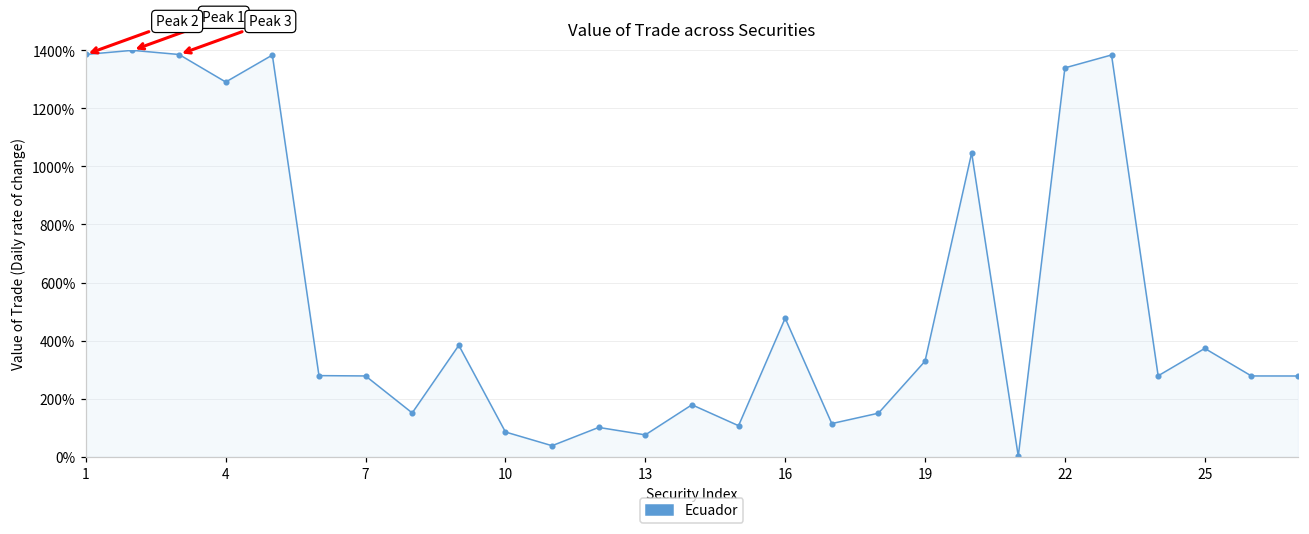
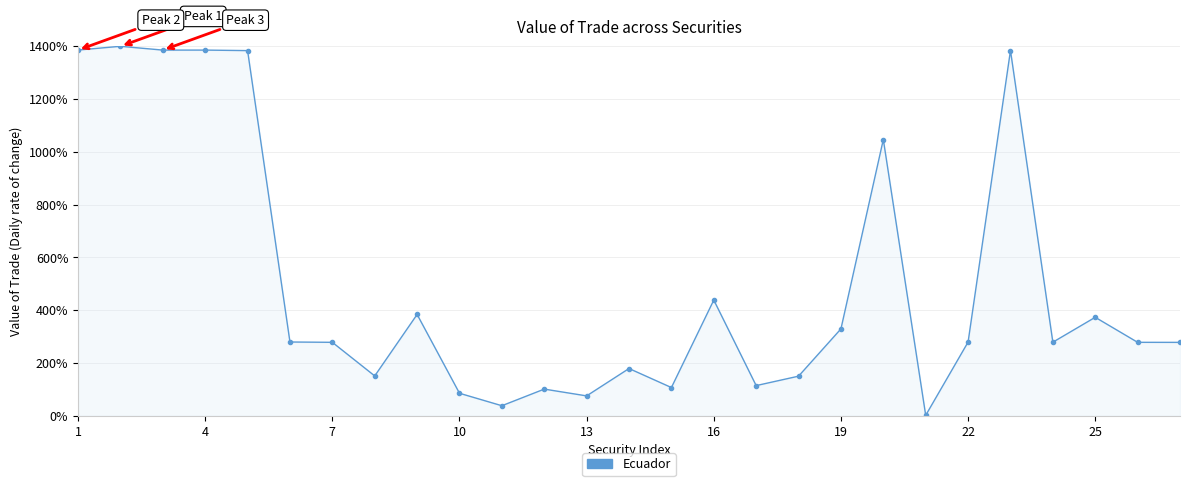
4: 1290% -> 1390%
16: 480% -> 440%
22: 1340% -> 280%
